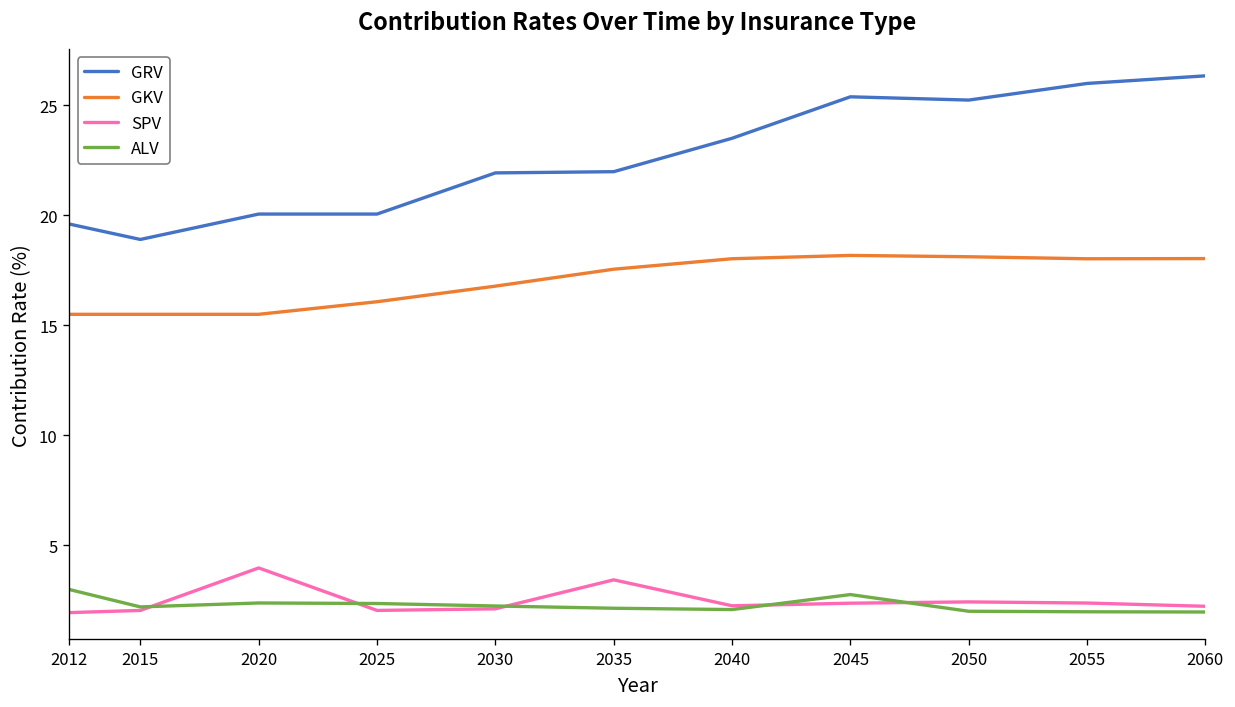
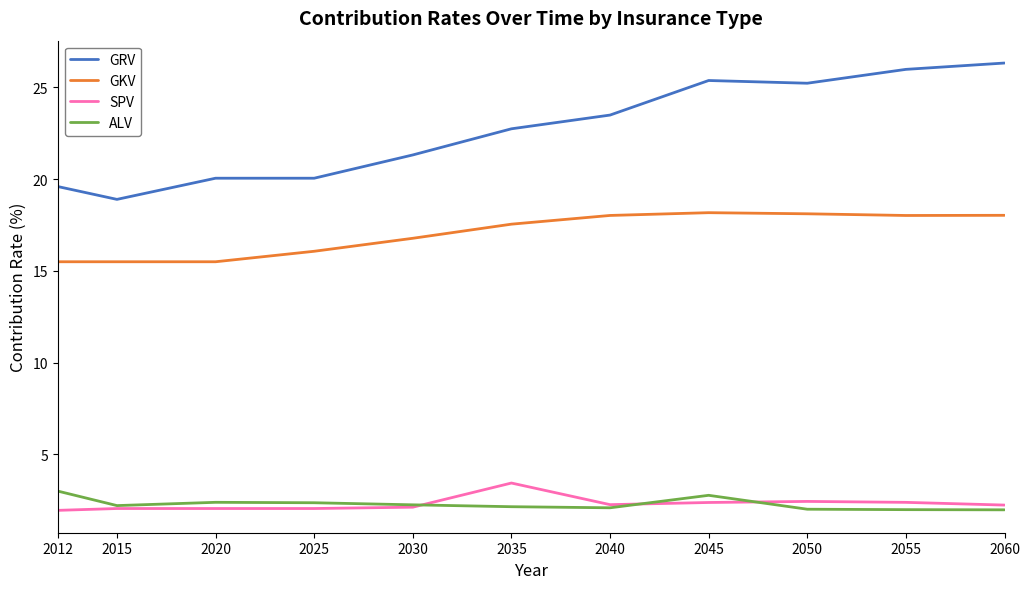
SPV, 2020: 4.0 -> 2.1
GRV, 2030: 21.9 -> 21.3
GRV, 2035: 22.0 -> 22.7
